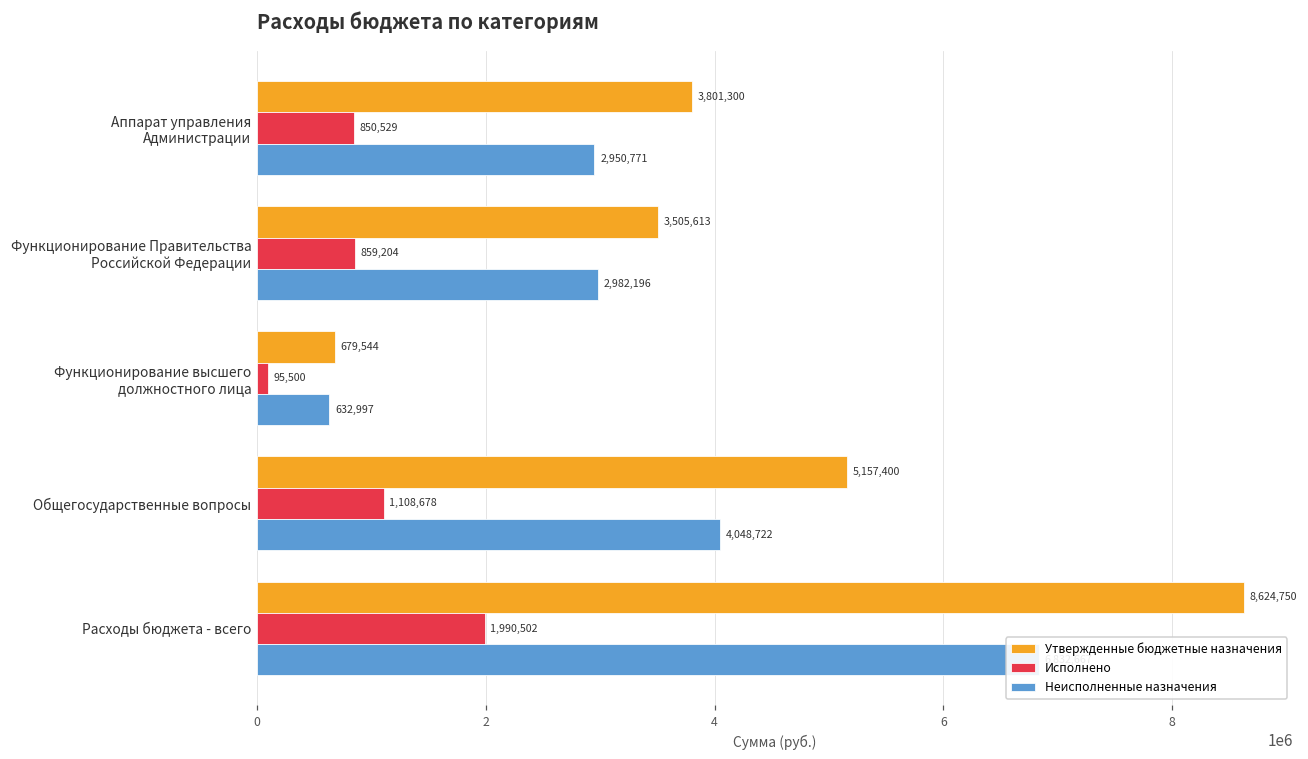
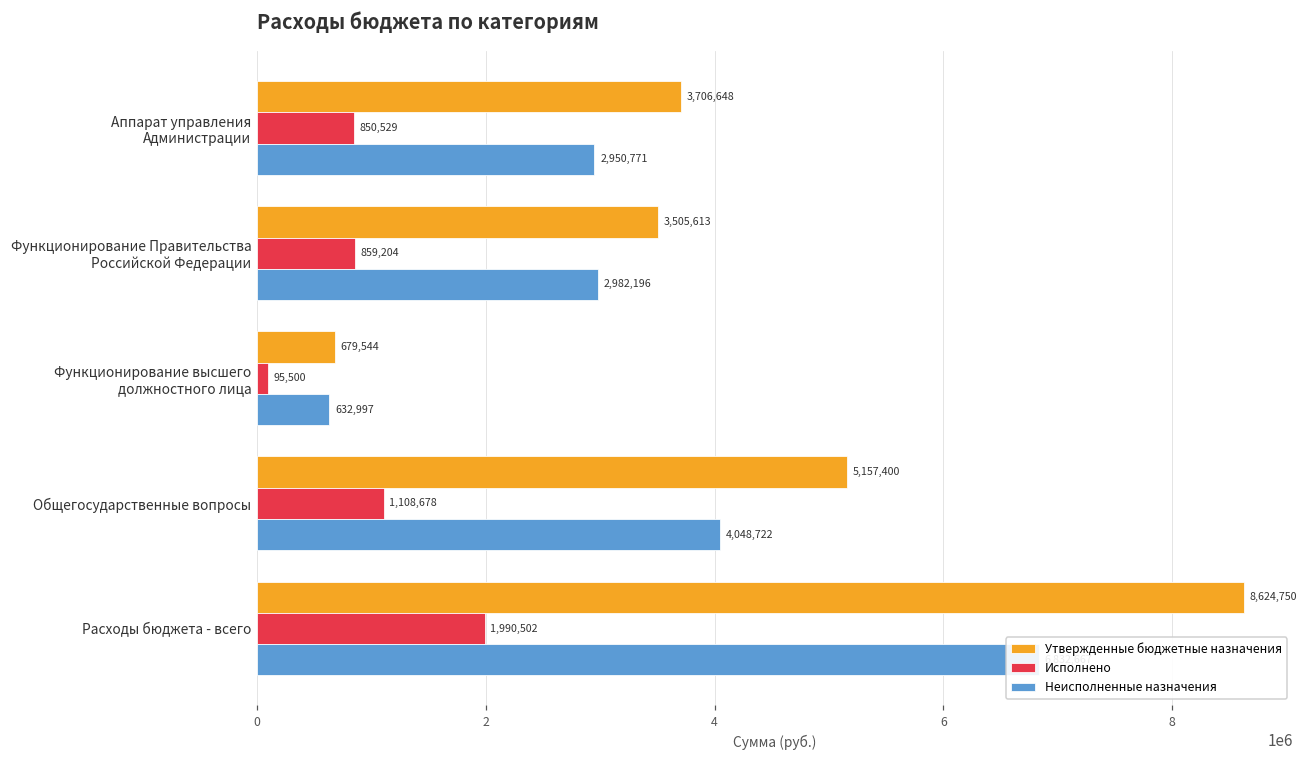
Утвержденные бюджетные назначения, Аппарат управления Администрации: 3,801,300 -> 3,706,648
